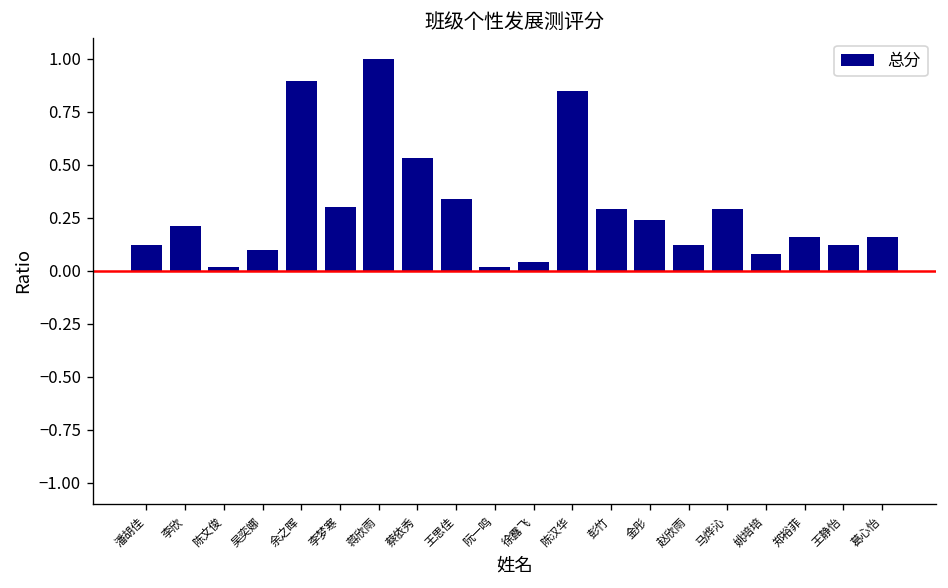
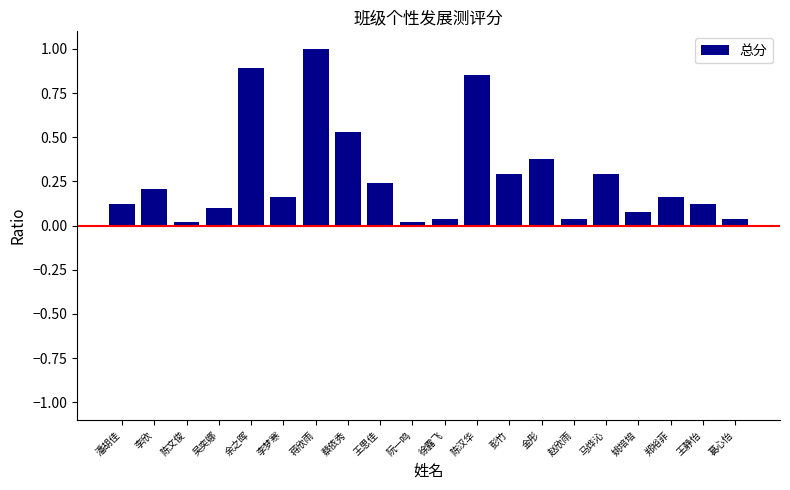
李梦寒: 0.30 -> 0.16
王思佳: 0.34 -> 0.24
金彤: 0.24 -> 0.38
赵欣雨: 0.12 -> 0.04
葛心怡: 0.16 -> 0.04
